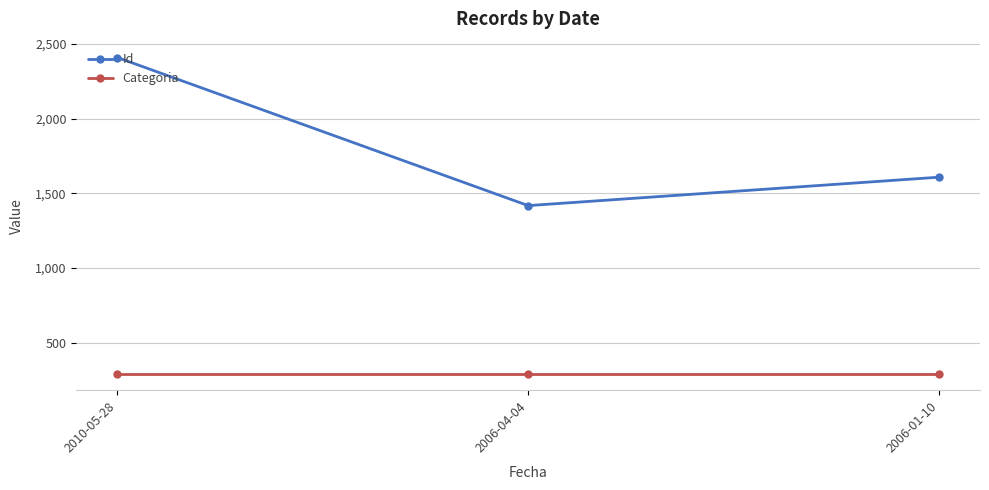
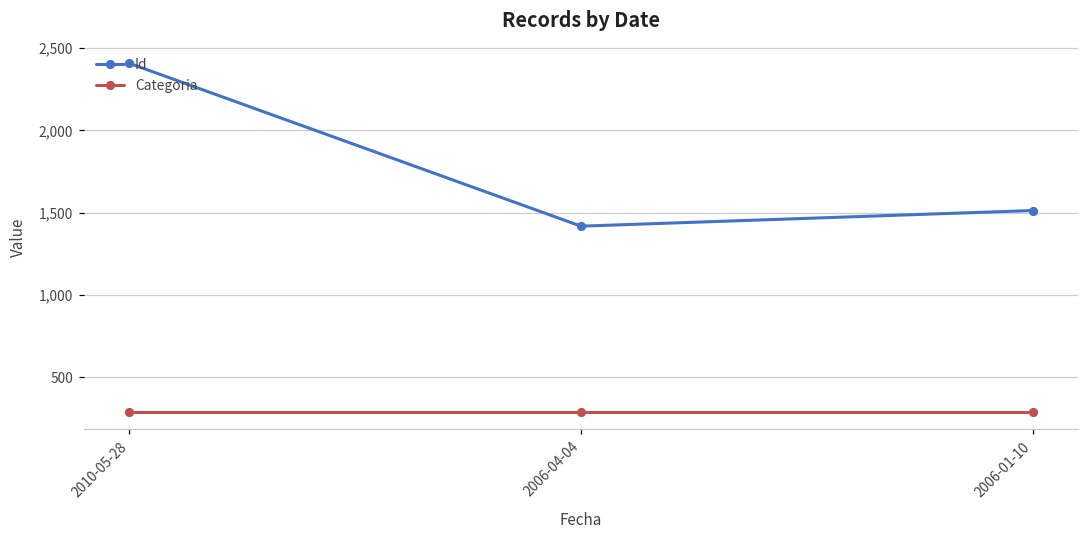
Id, 2006-01-10: 1,610 -> 1,510
